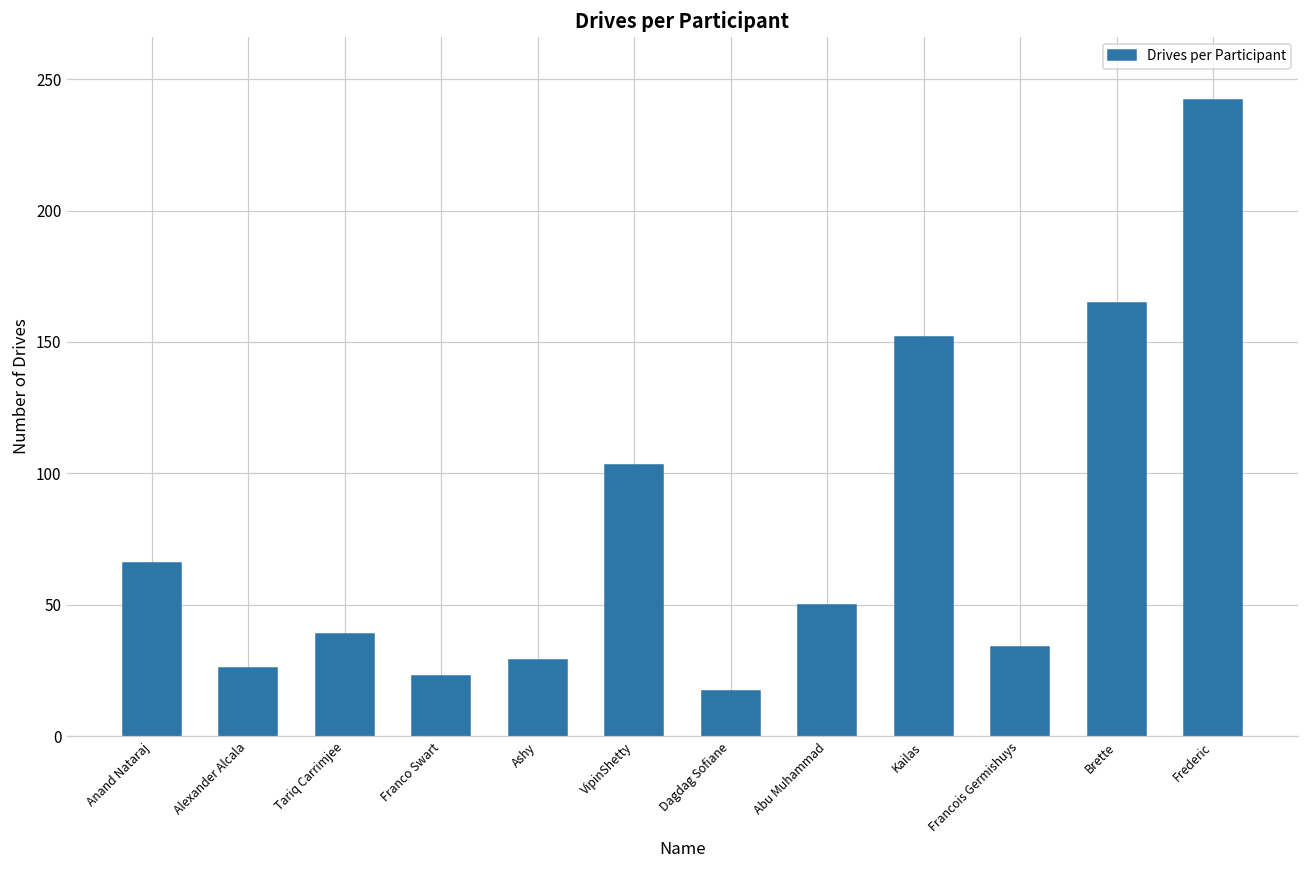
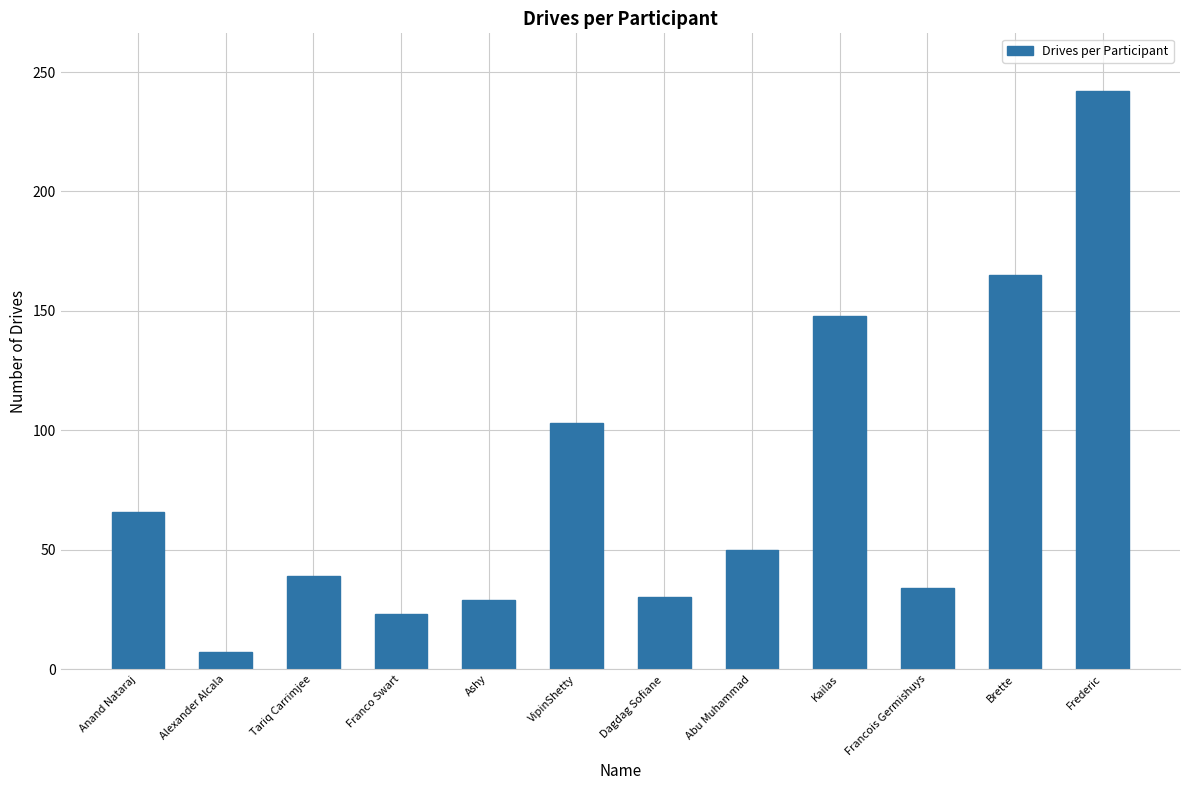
Alexander Alcala: 26 -> 7
Dagdag Sofiane: 17 -> 30
Kailas: 152 -> 148
